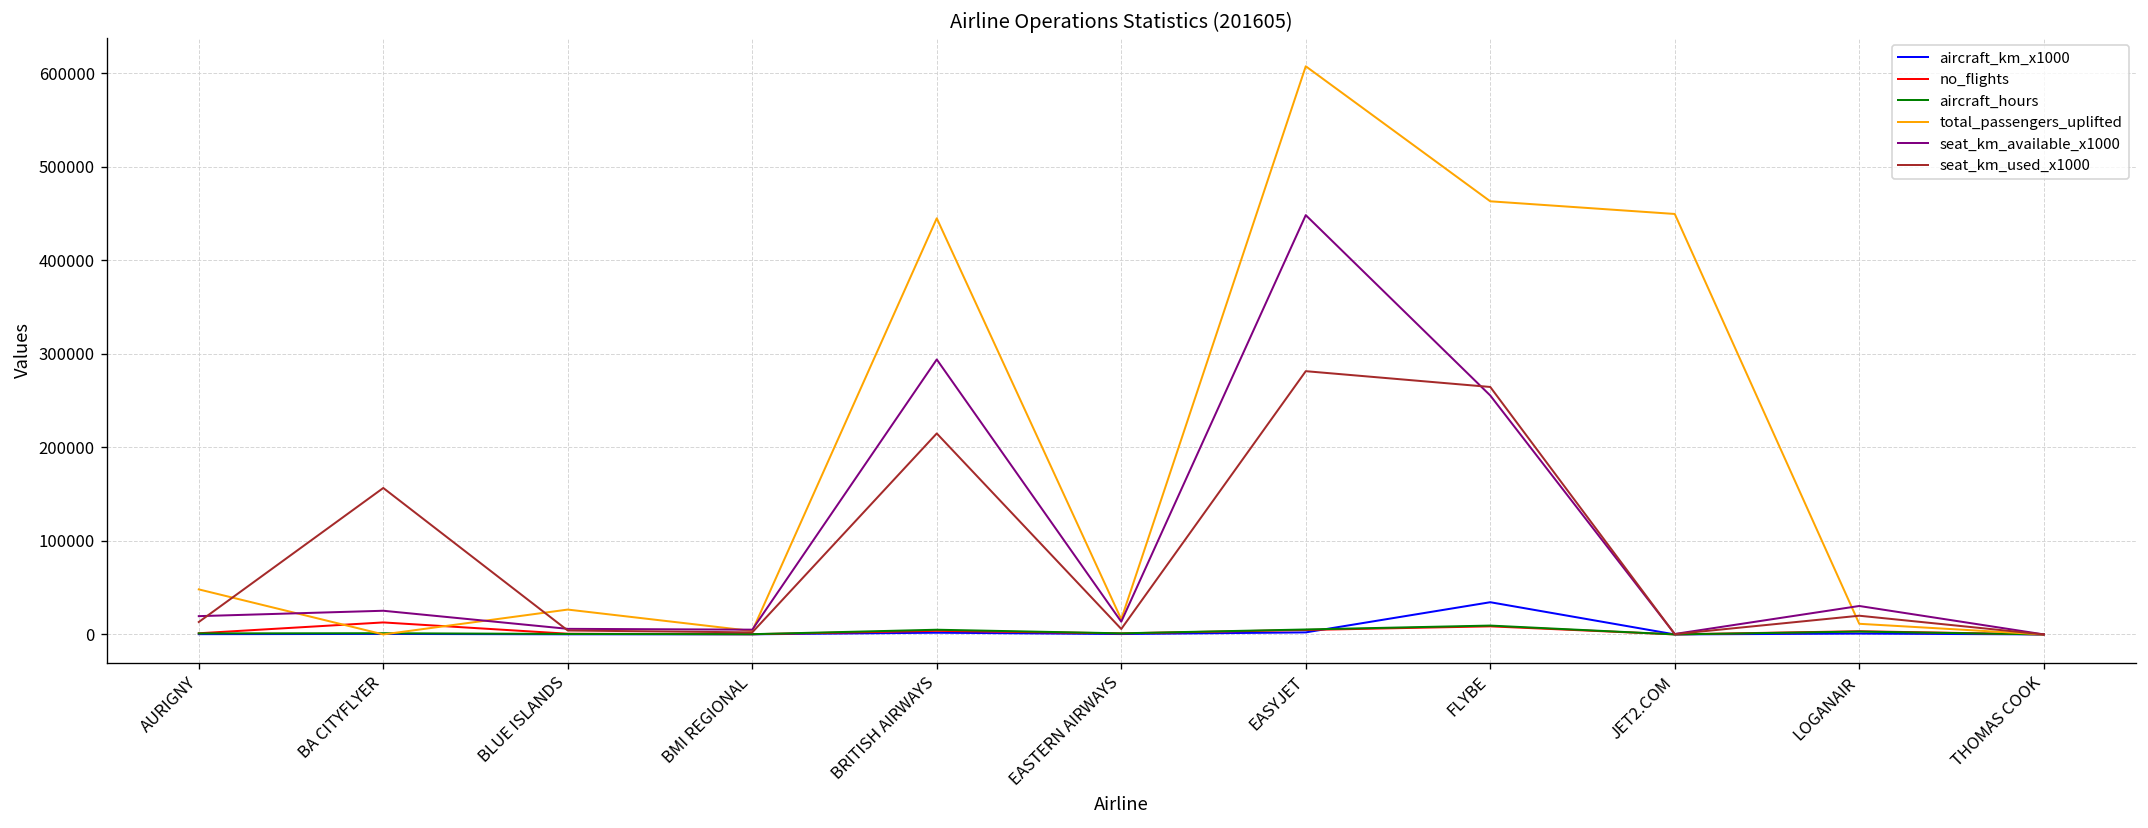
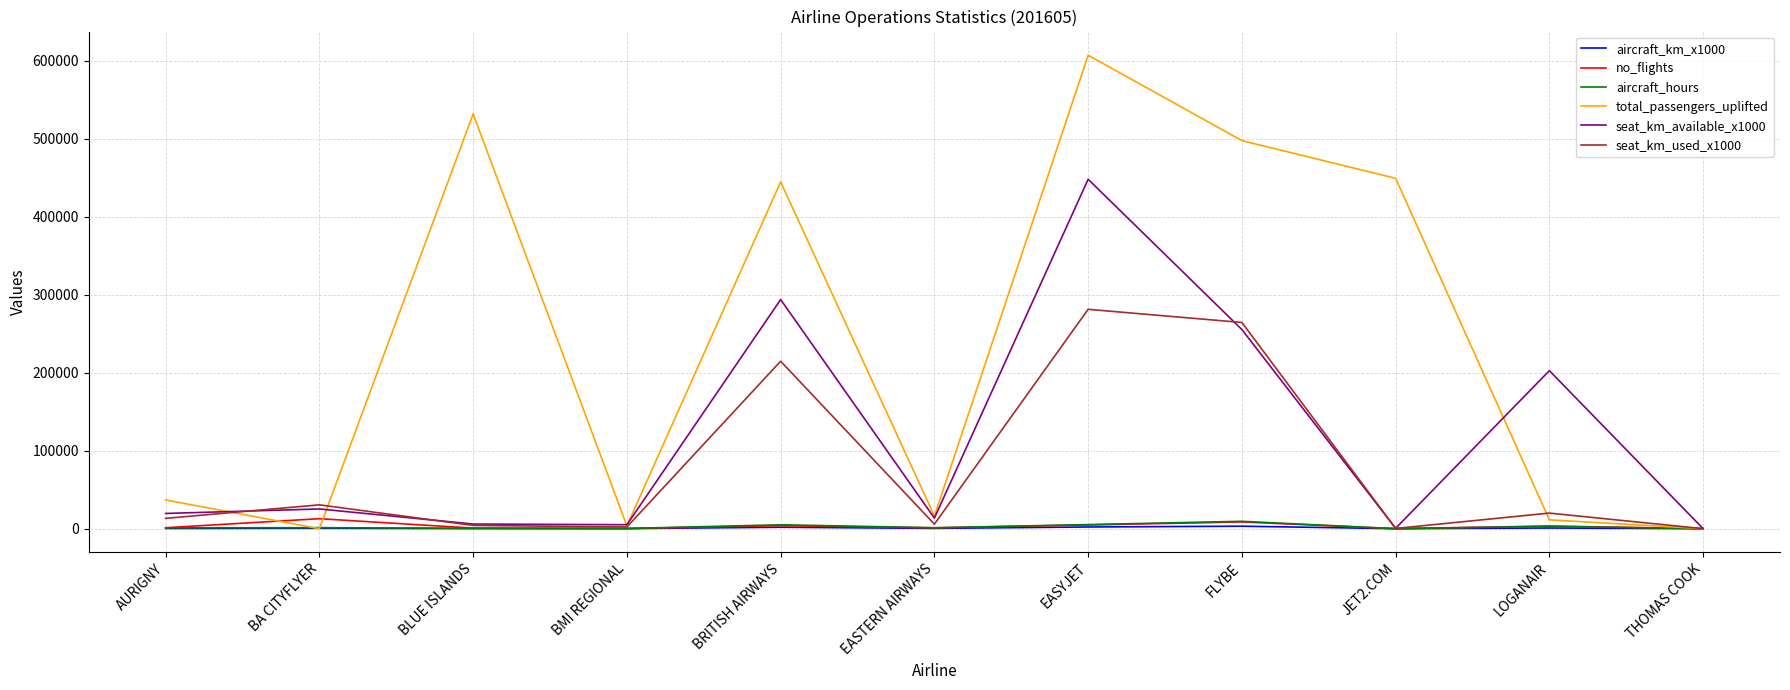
total_passengers_uplifted, AURIGNY: 50000 -> 40000
seat_km_used_x1000, BA CITYFLYER: 160000 -> 30000
total_passengers_uplifted, BLUE ISLANDS: 30000 -> 530000
aircraft_km_x1000, FLYBE: 30000 -> 0
total_passengers_uplifted, FLYBE: 460000 -> 500000
seat_km_available_x1000, LOGANAIR: 30000 -> 200000
